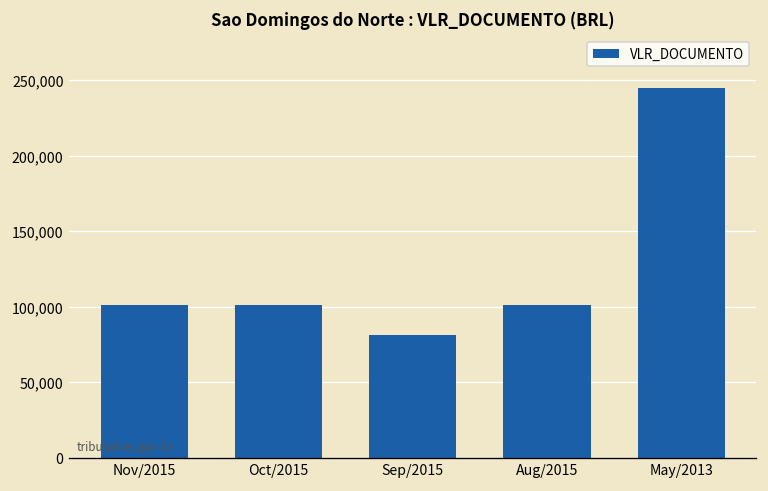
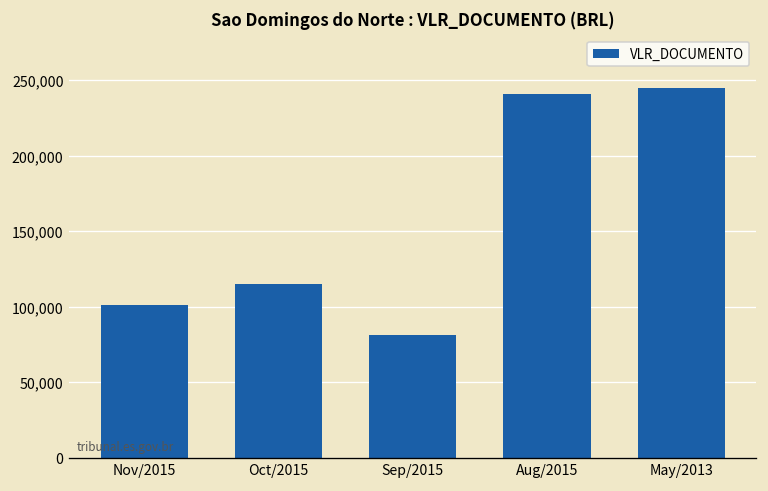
Oct/2015: 101,000 -> 115,000
Aug/2015: 101,000 -> 241,000
